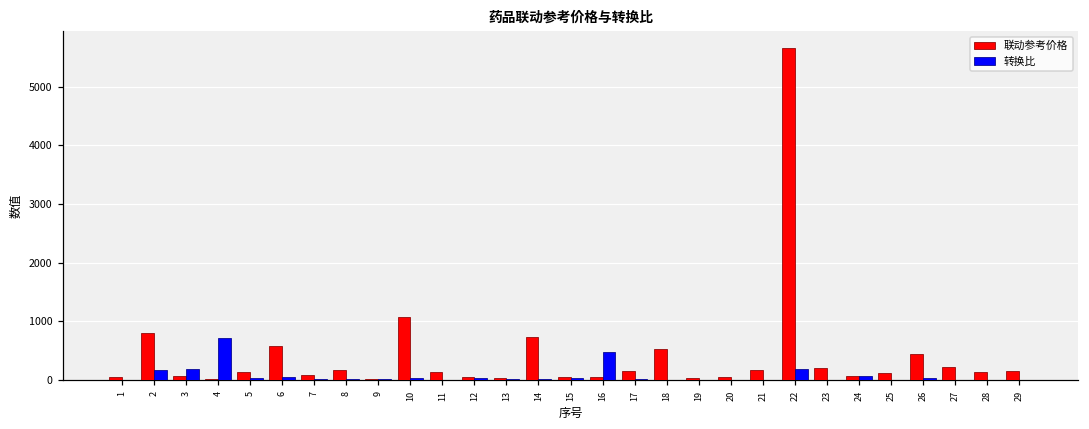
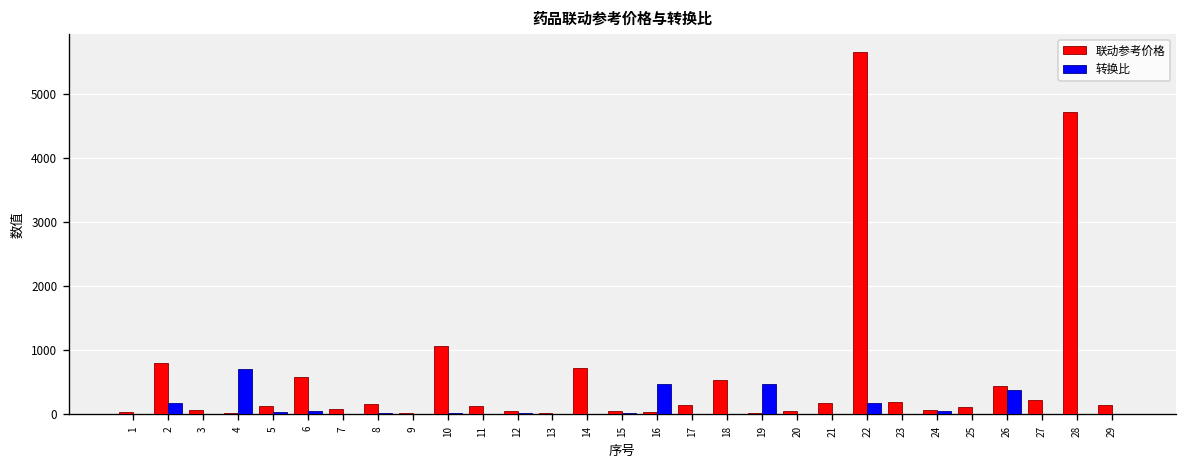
转换比, 3: 200 -> 0
转换比, 19: 0 -> 500
转换比, 26: 0 -> 400
联动参考价格, 28: 100 -> 4700
